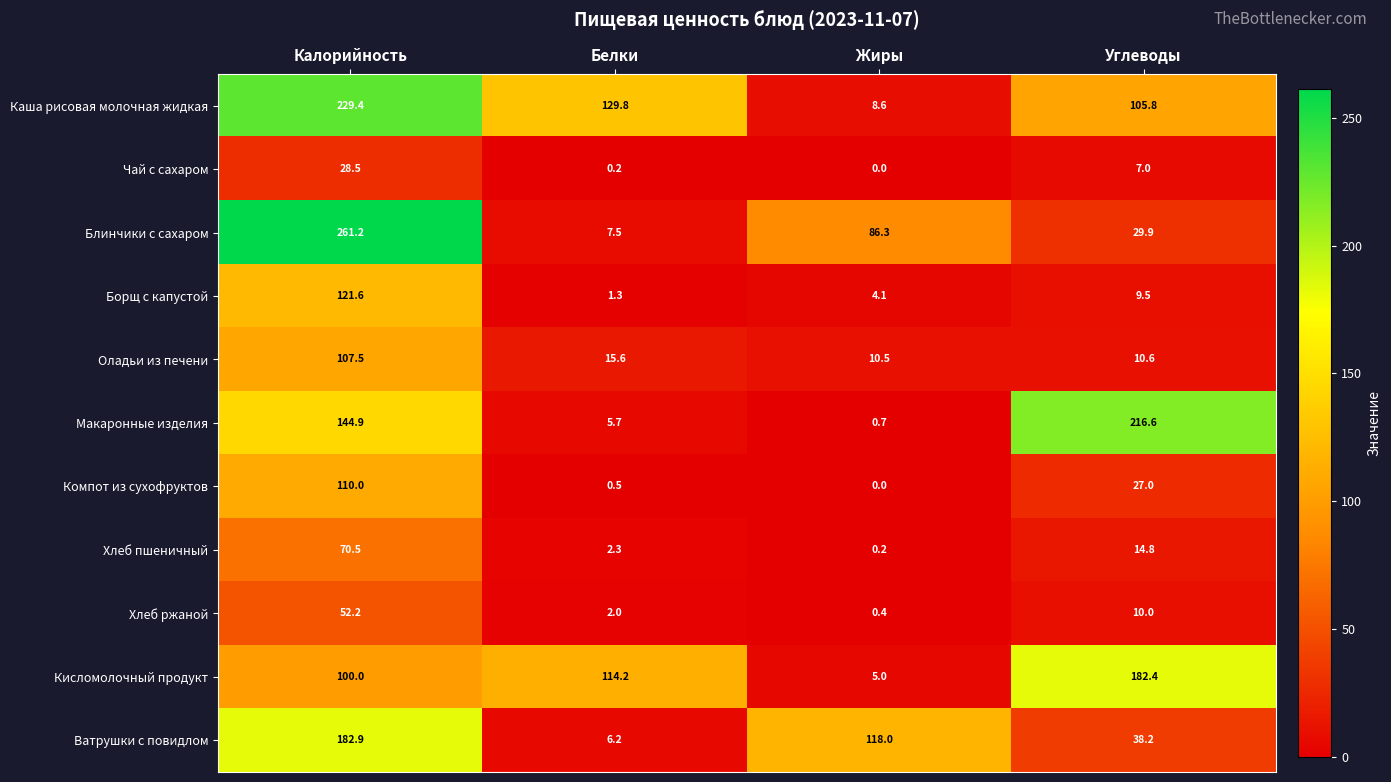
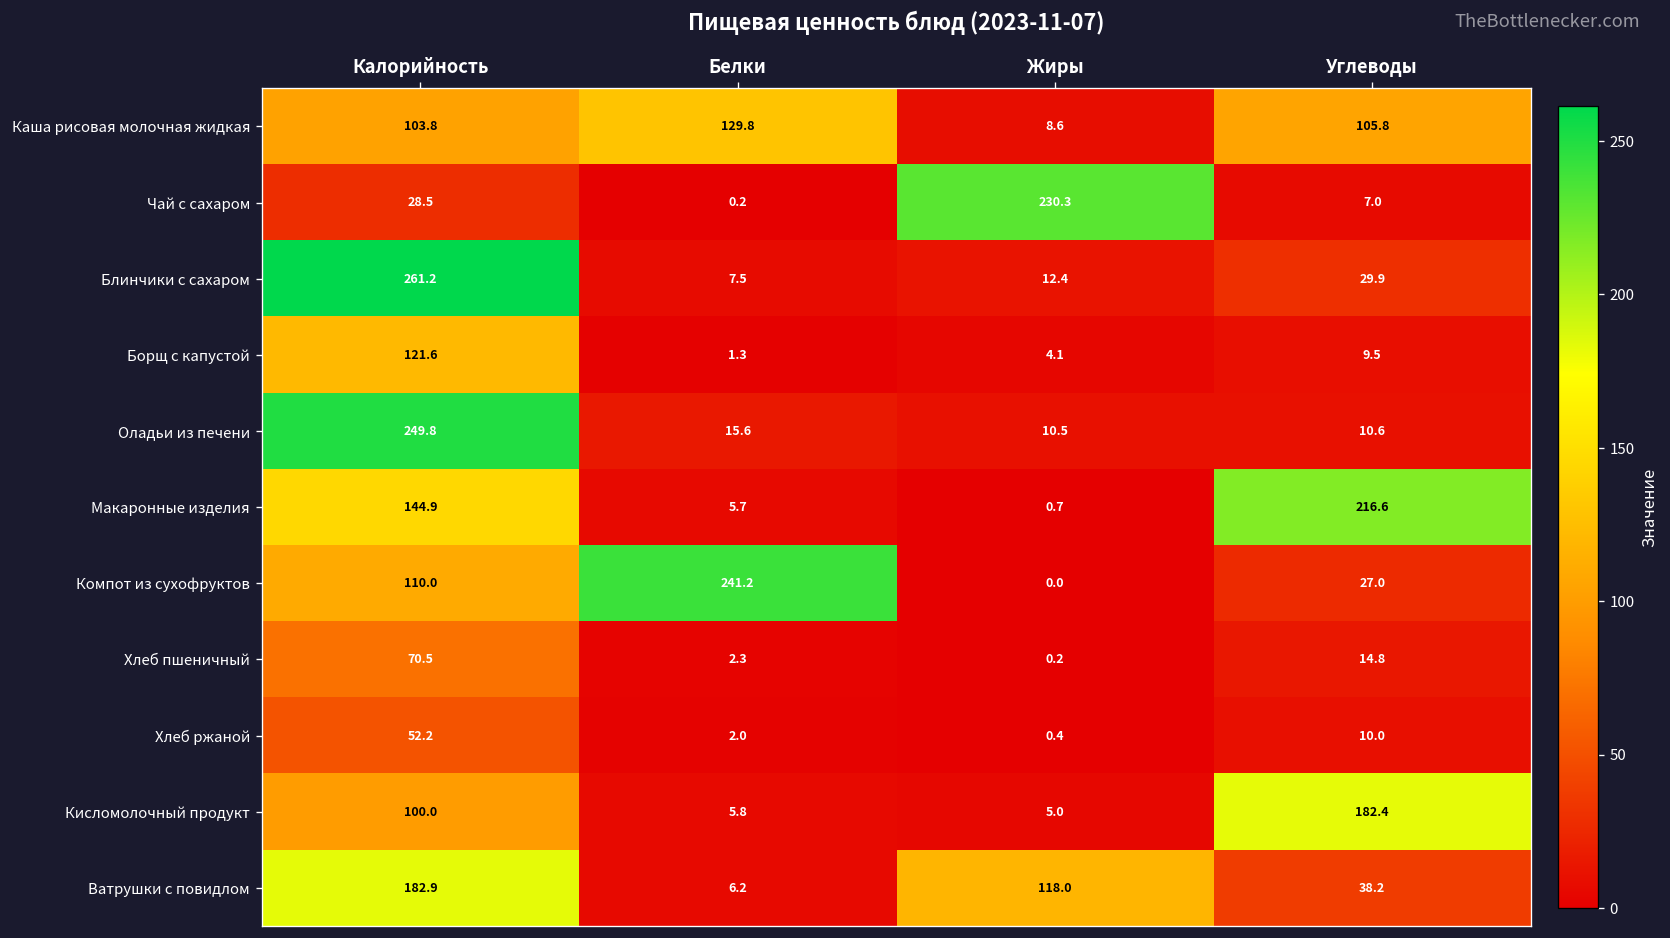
Каша рисовая молочная жидкая, Калорийность: 229.4 -> 103.8
Чай с сахаром, Жиры: 0.0 -> 230.3
Блинчики с сахаром, Жиры: 86.3 -> 12.4
Оладьи из печени, Калорийность: 107.5 -> 249.8
Компот из сухофруктов, Белки: 0.5 -> 241.2
Кисломолочный продукт, Белки: 114.2 -> 5.8
